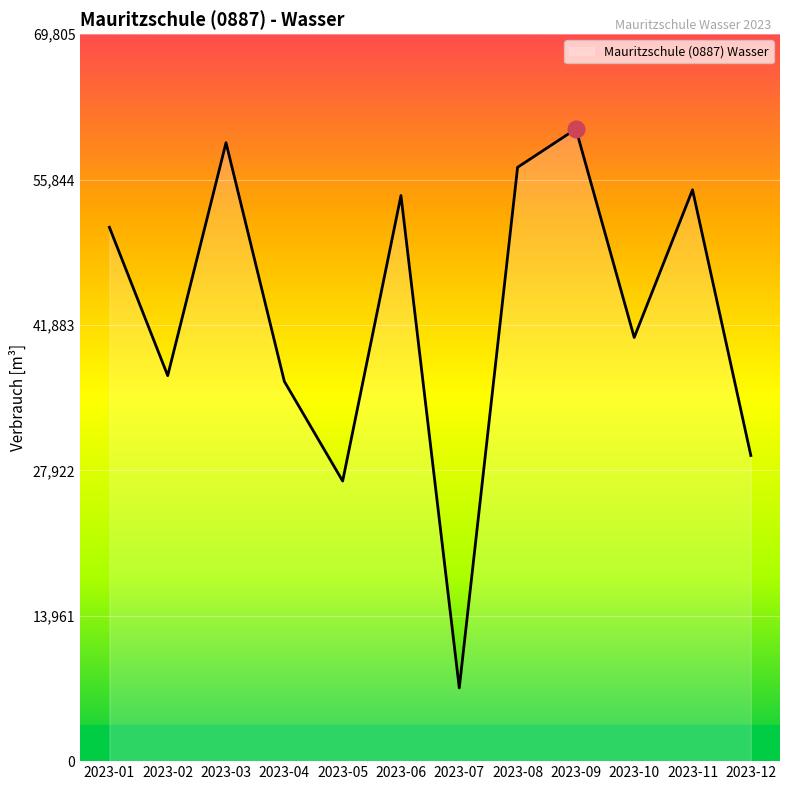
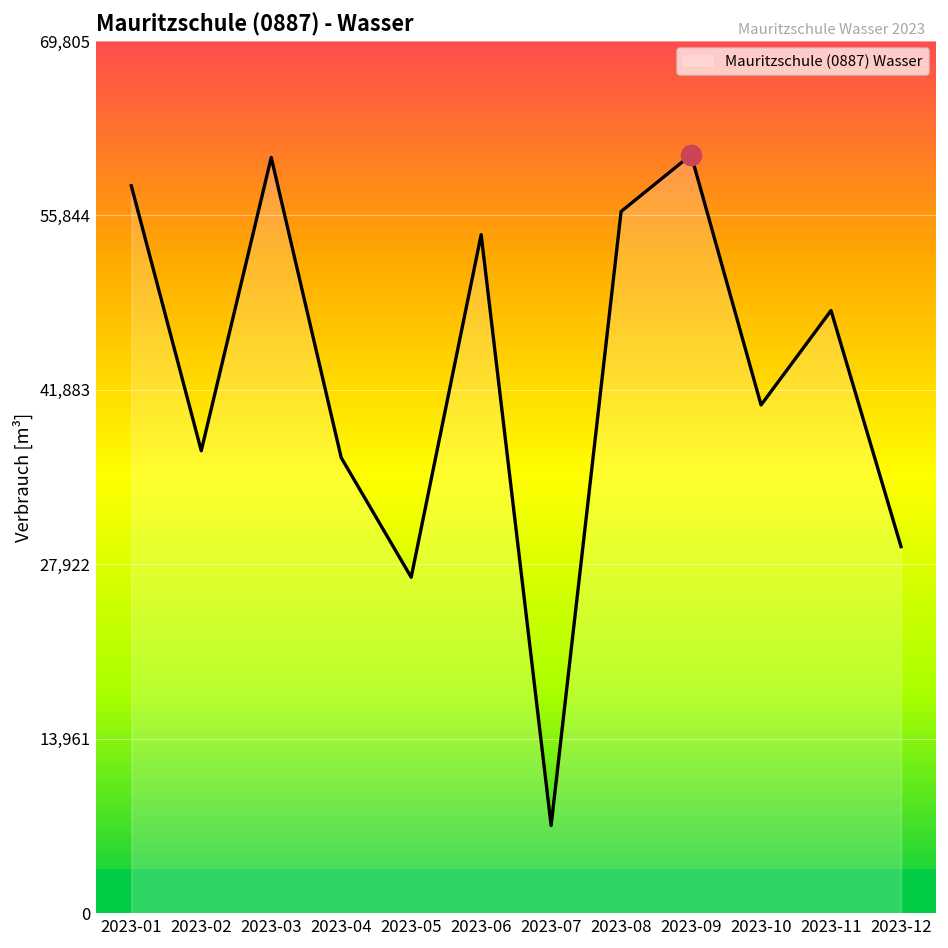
Mauritzschule (0887) Wasser, 2023-01: 51,300 -> 58,200
Mauritzschule (0887) Wasser, 2023-03: 59,400 -> 60,500
Mauritzschule (0887) Wasser, 2023-08: 57,000 -> 56,200
Mauritzschule (0887) Wasser, 2023-11: 54,900 -> 48,200
